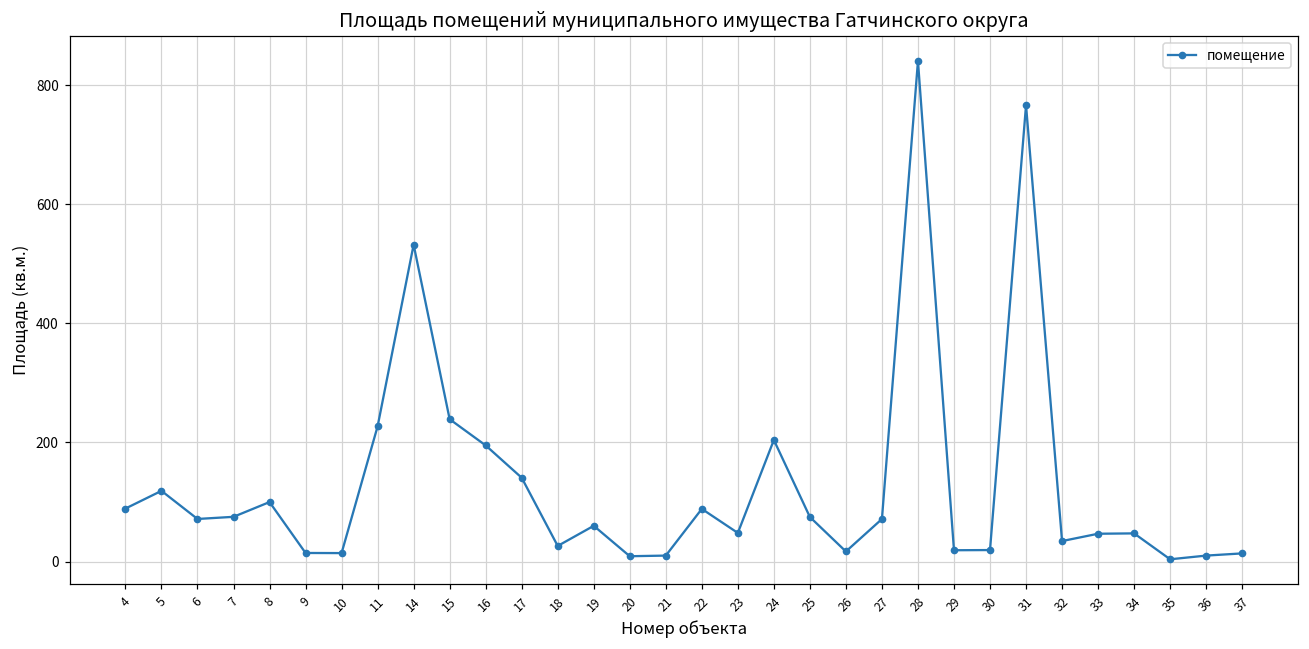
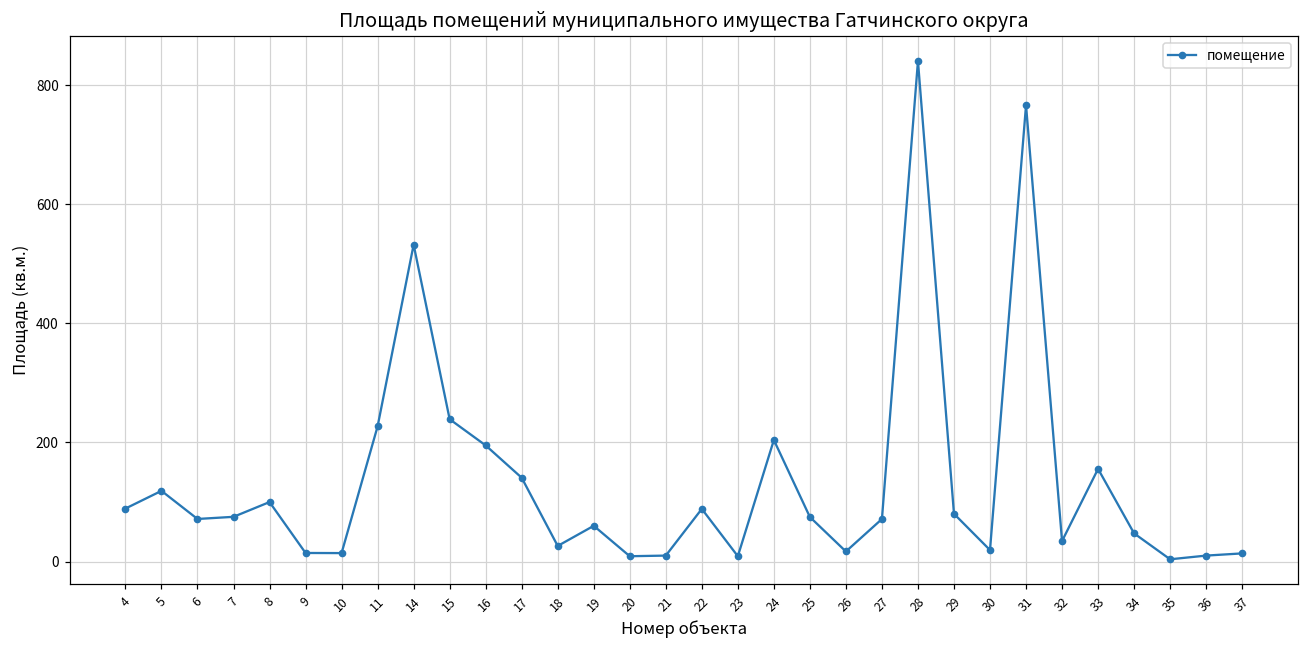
23: 50 -> 10
29: 20 -> 80
33: 50 -> 160
